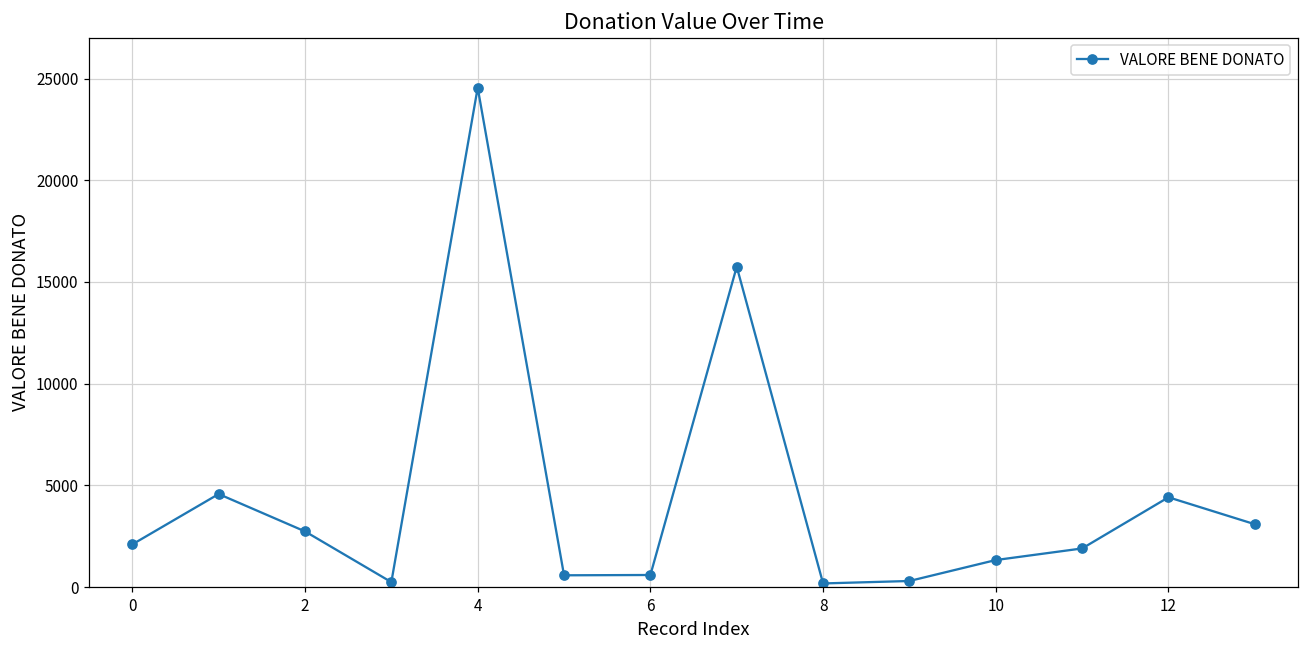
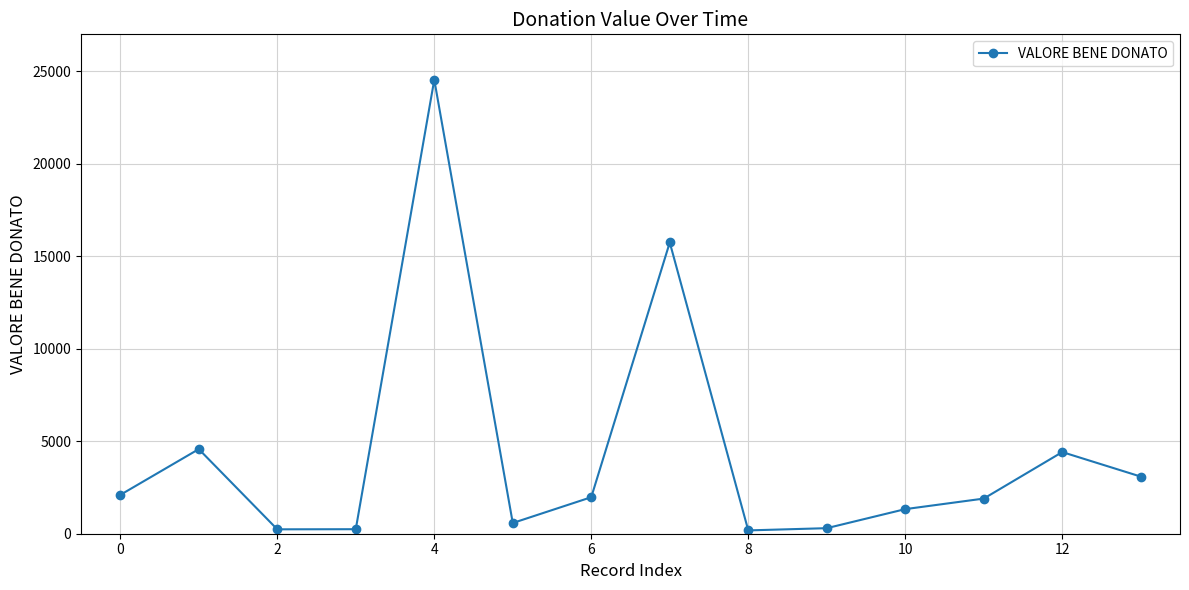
2: 2700 -> 200
6: 600 -> 2000
